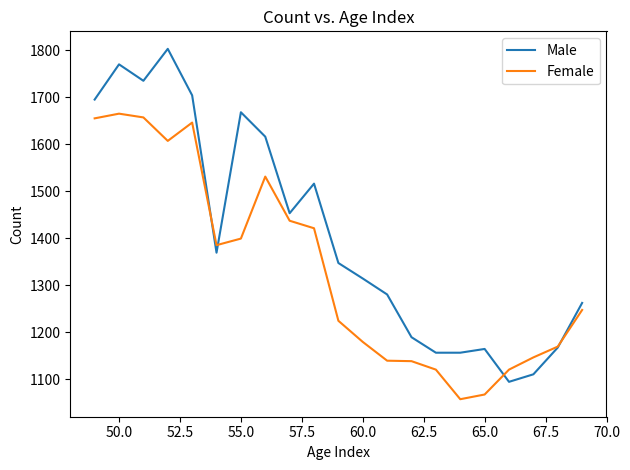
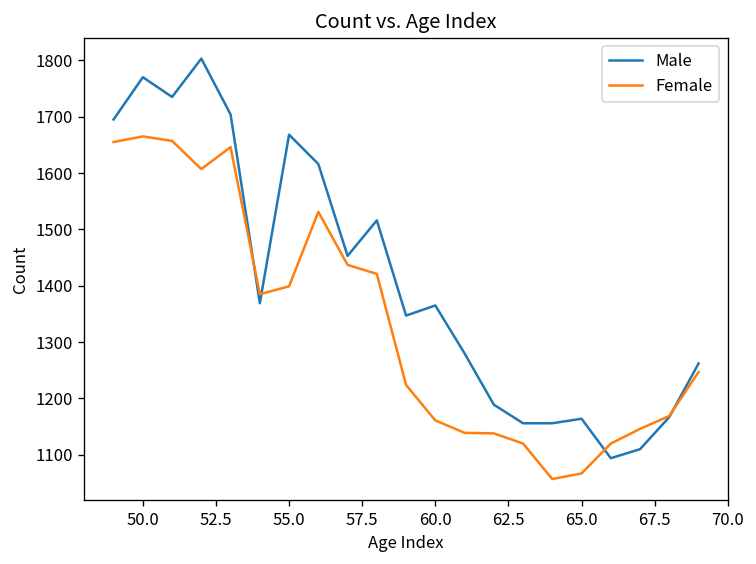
Male, 60.0: 1310 -> 1370
Female, 60.0: 1180 -> 1160
